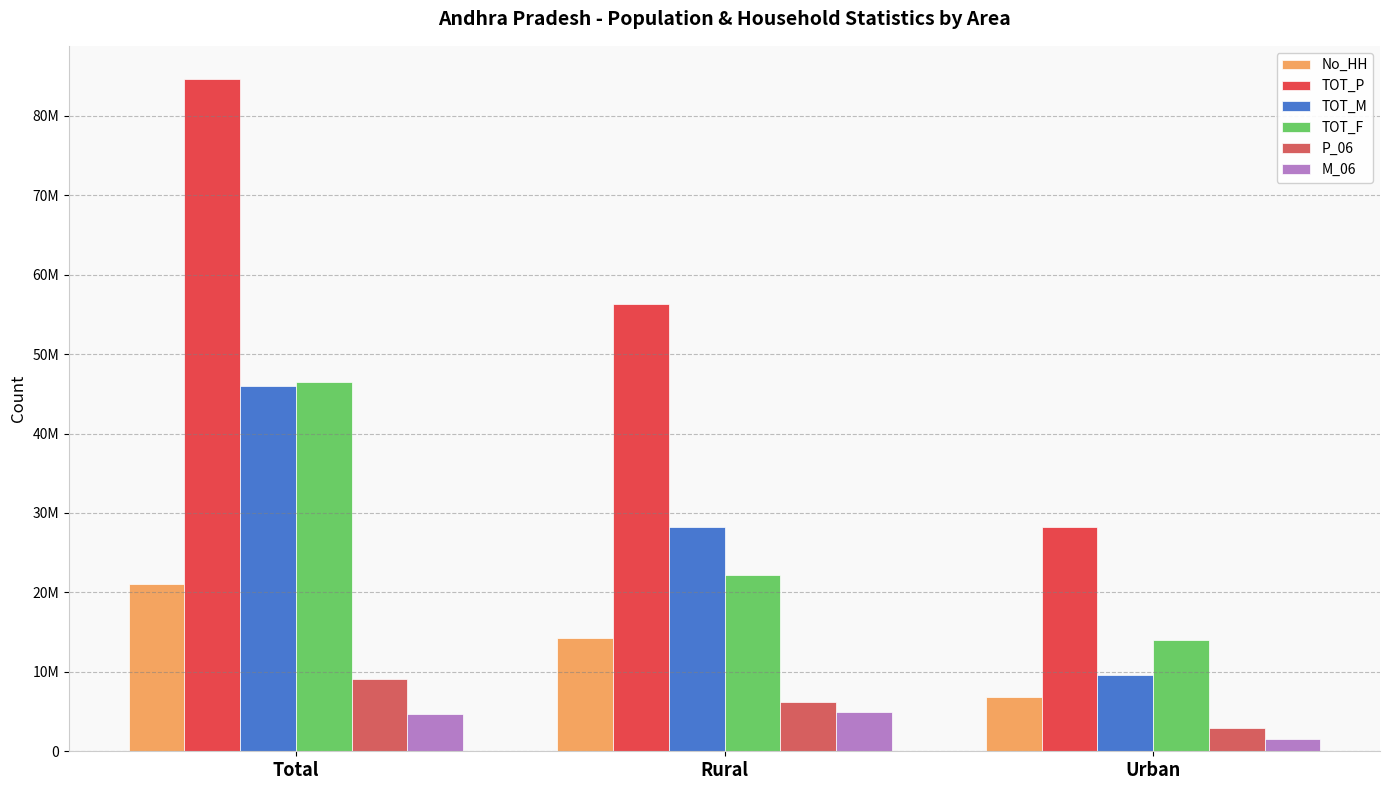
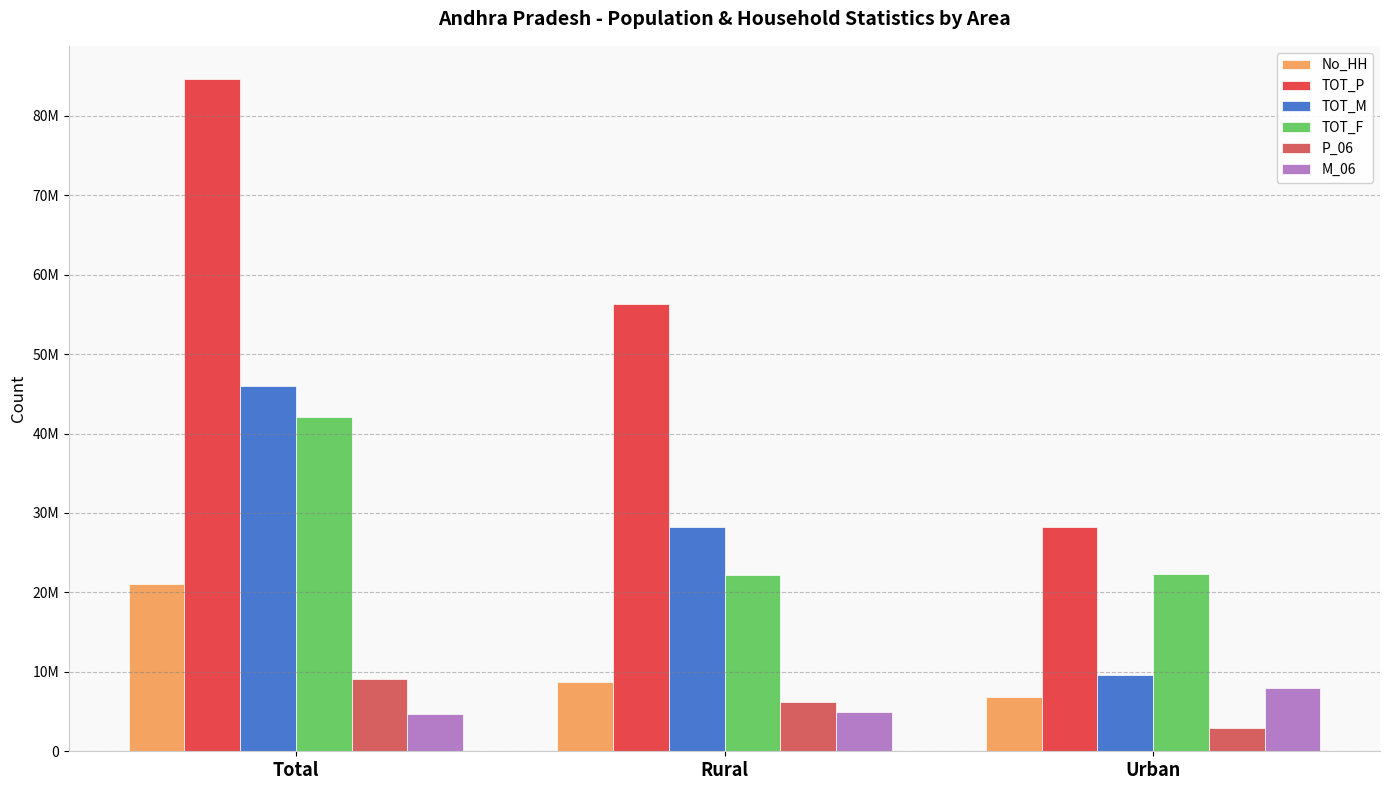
TOT_F, Total: 46000000 -> 42000000
No_HH, Rural: 14000000 -> 9000000
TOT_F, Urban: 14000000 -> 22000000
M_06, Urban: 2000000 -> 8000000
